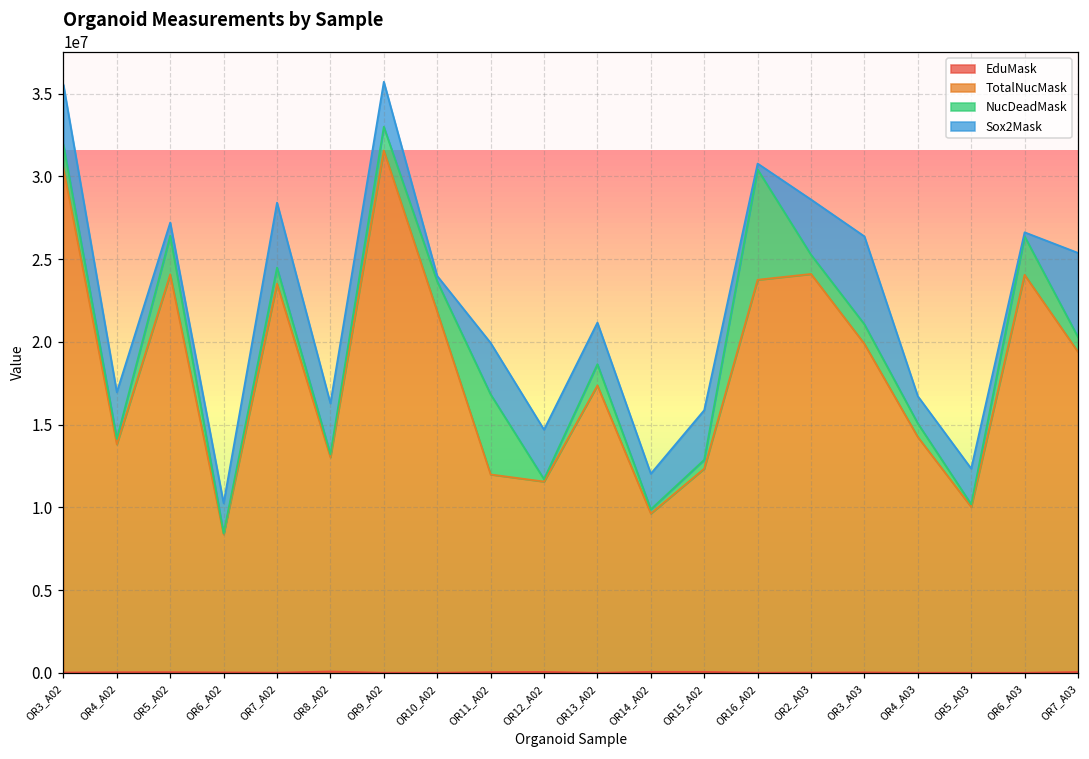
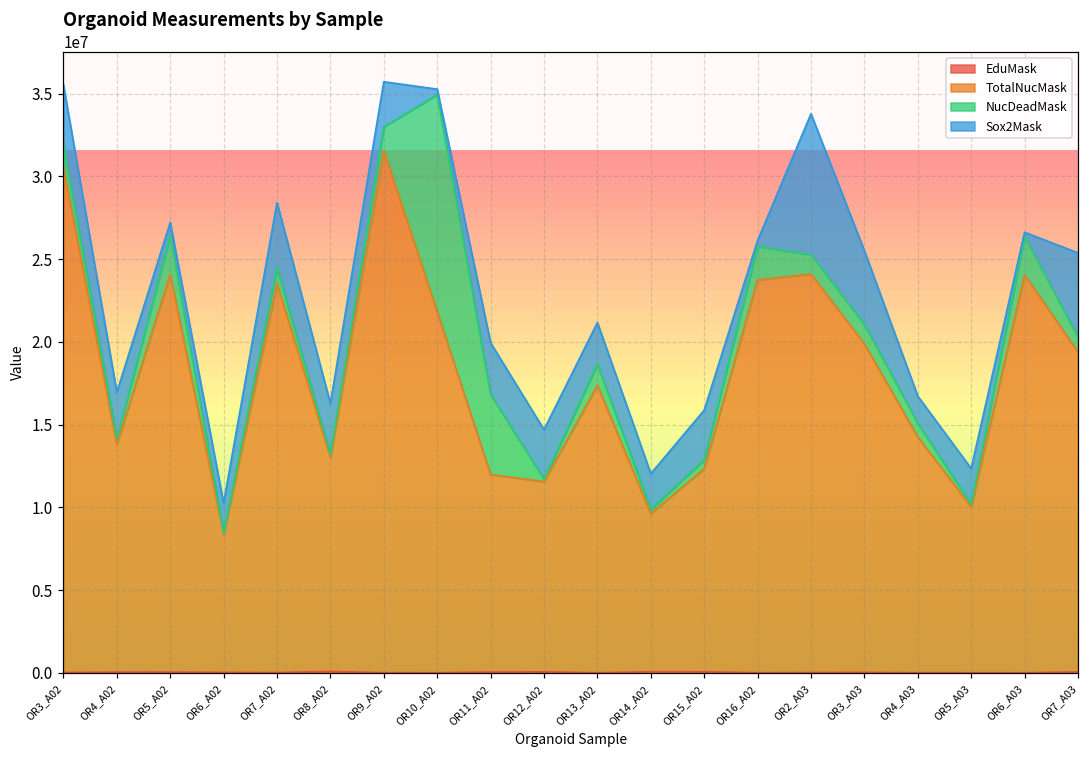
NucDeadMask, OR10_A02: 1800000 -> 13100000
NucDeadMask, OR16_A02: 6700000 -> 2000000
Sox2Mask, OR2_A03: 3300000 -> 8500000
Sox2Mask, OR3_A03: 5300000 -> 4400000
